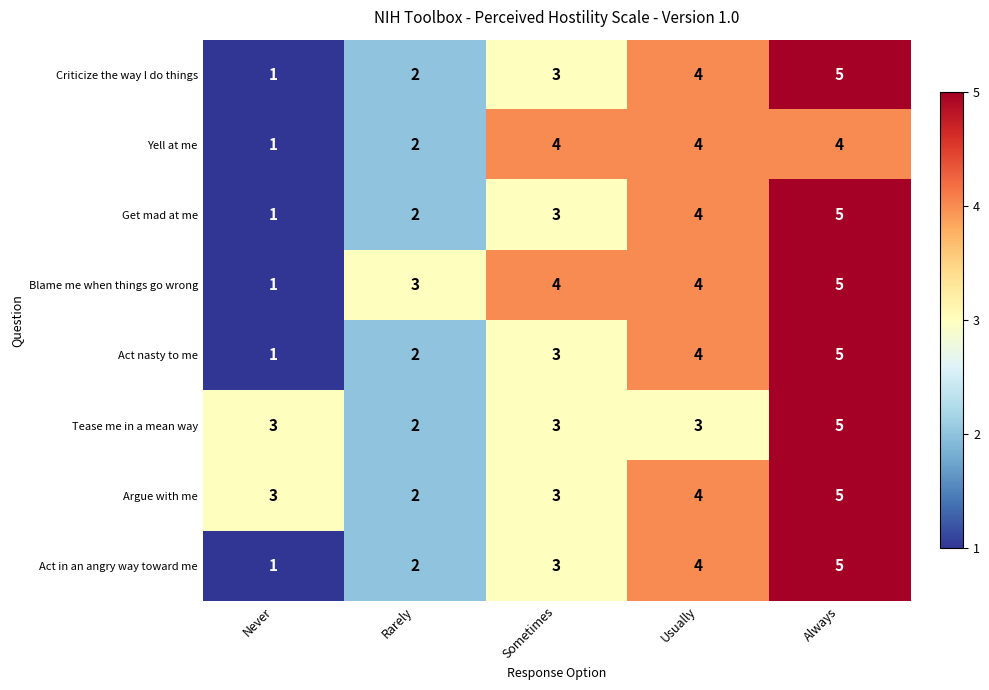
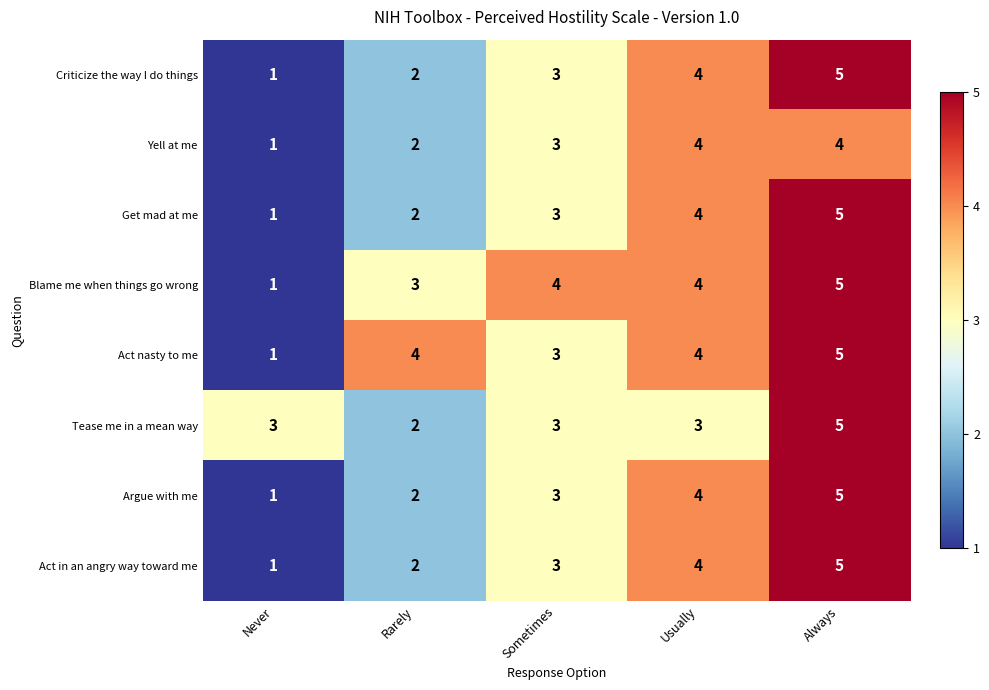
Yell at me, Sometimes: 4 -> 3
Act nasty to me, Rarely: 2 -> 4
Argue with me, Never: 3 -> 1
